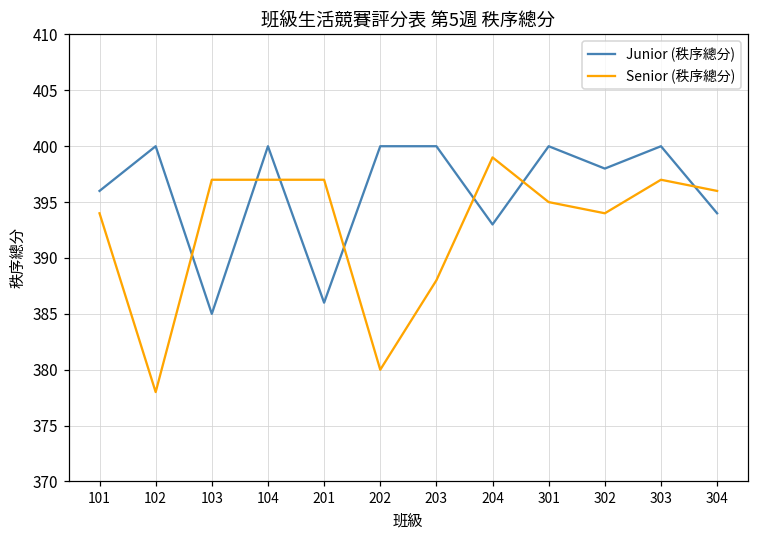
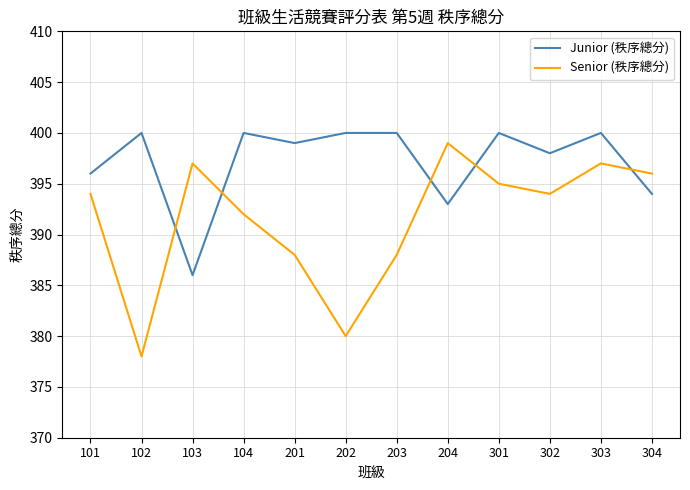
Junior (秩序總分), 103: 385 -> 386
Senior (秩序總分), 104: 397 -> 392
Junior (秩序總分), 201: 386 -> 399
Senior (秩序總分), 201: 397 -> 388
